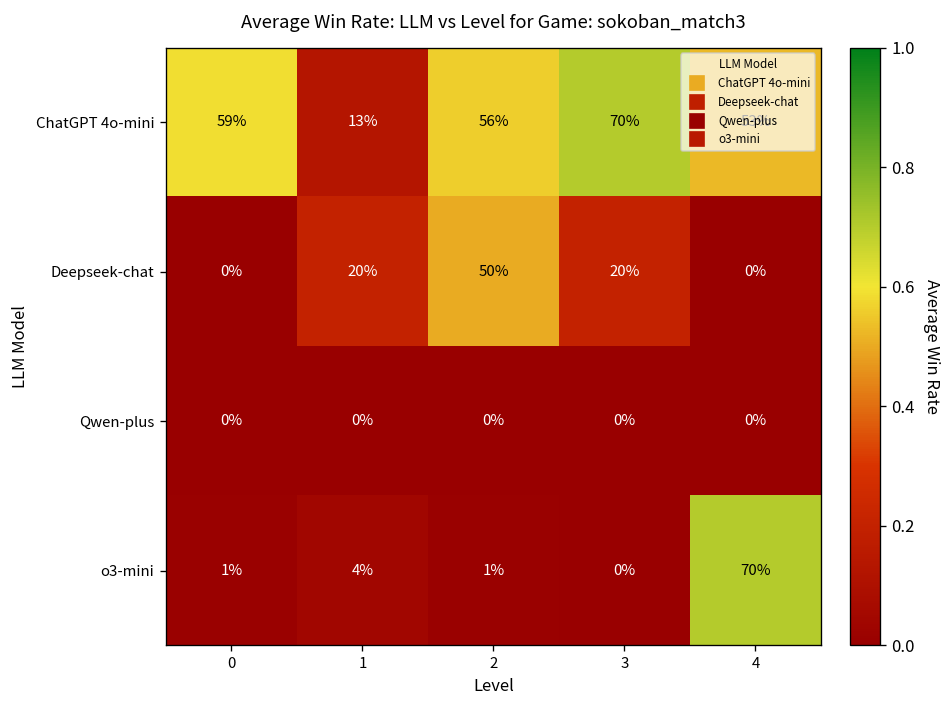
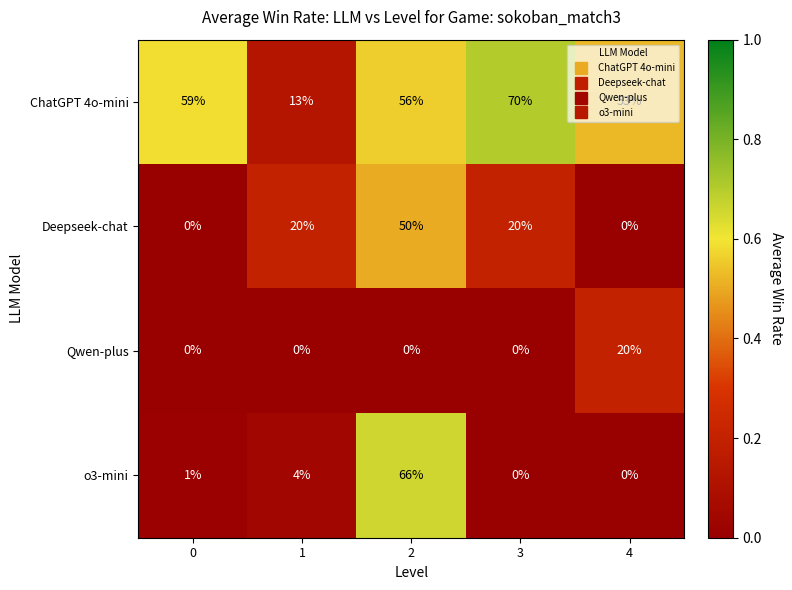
Qwen-plus, 4: 0% -> 20%
o3-mini, 2: 1% -> 66%
o3-mini, 4: 70% -> 0%
